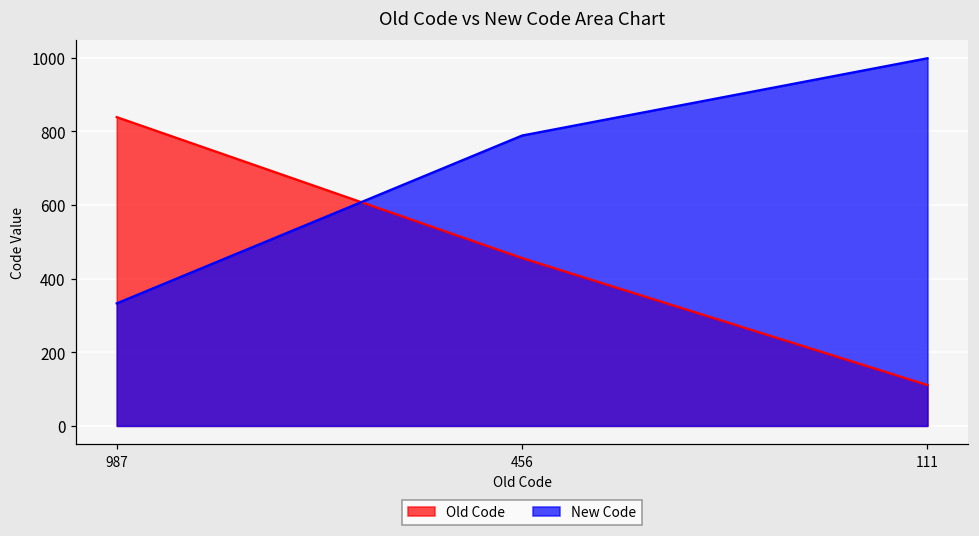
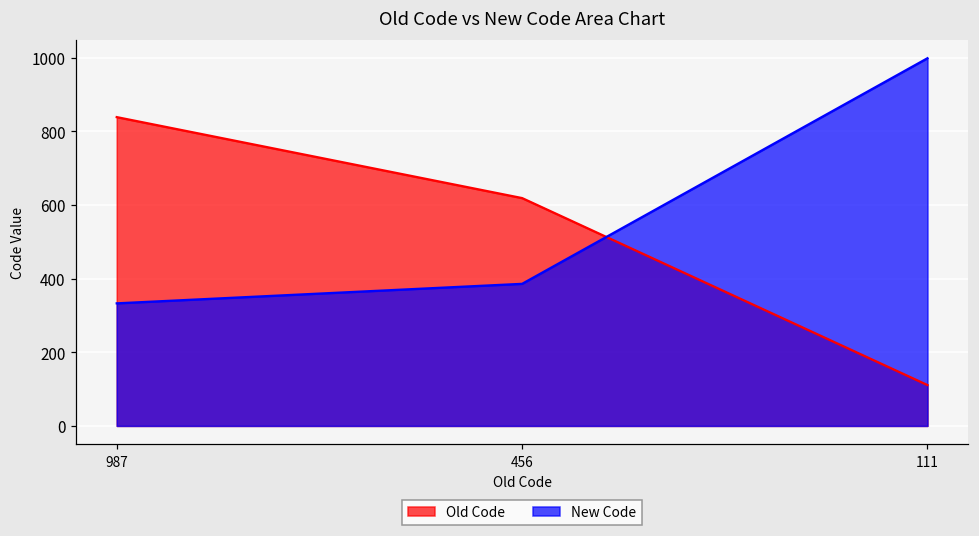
Old Code, 456: 460 -> 620
New Code, 456: 790 -> 390
